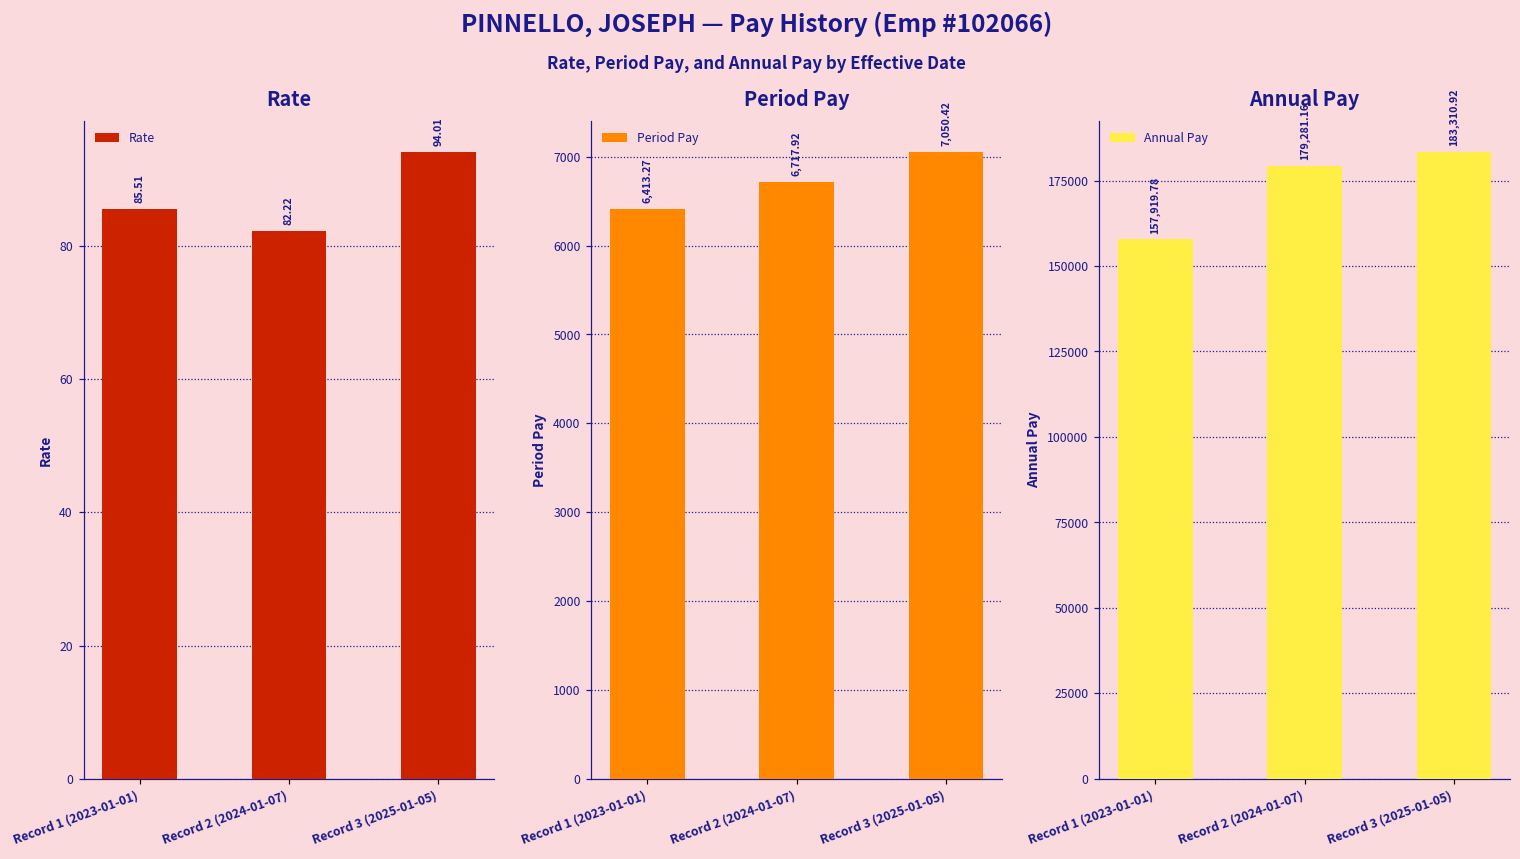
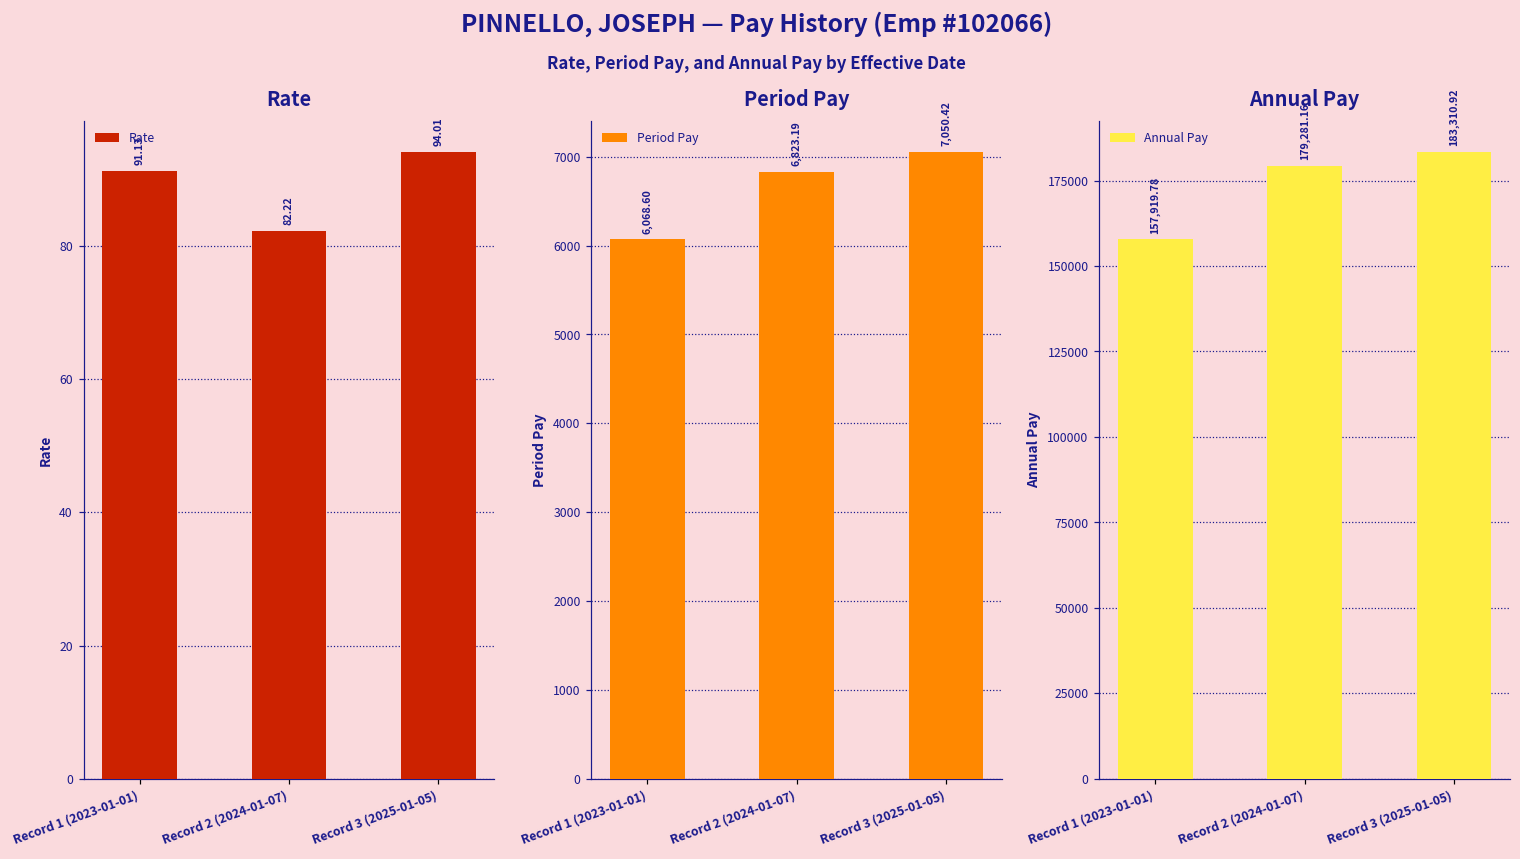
Rate, Record 1 (2023-01-01): 86 -> 91
Period Pay, Record 1 (2023-01-01): 6,413.27 -> 6,068.60
Period Pay, Record 2 (2024-01-07): 6,717.92 -> 6,823.19
